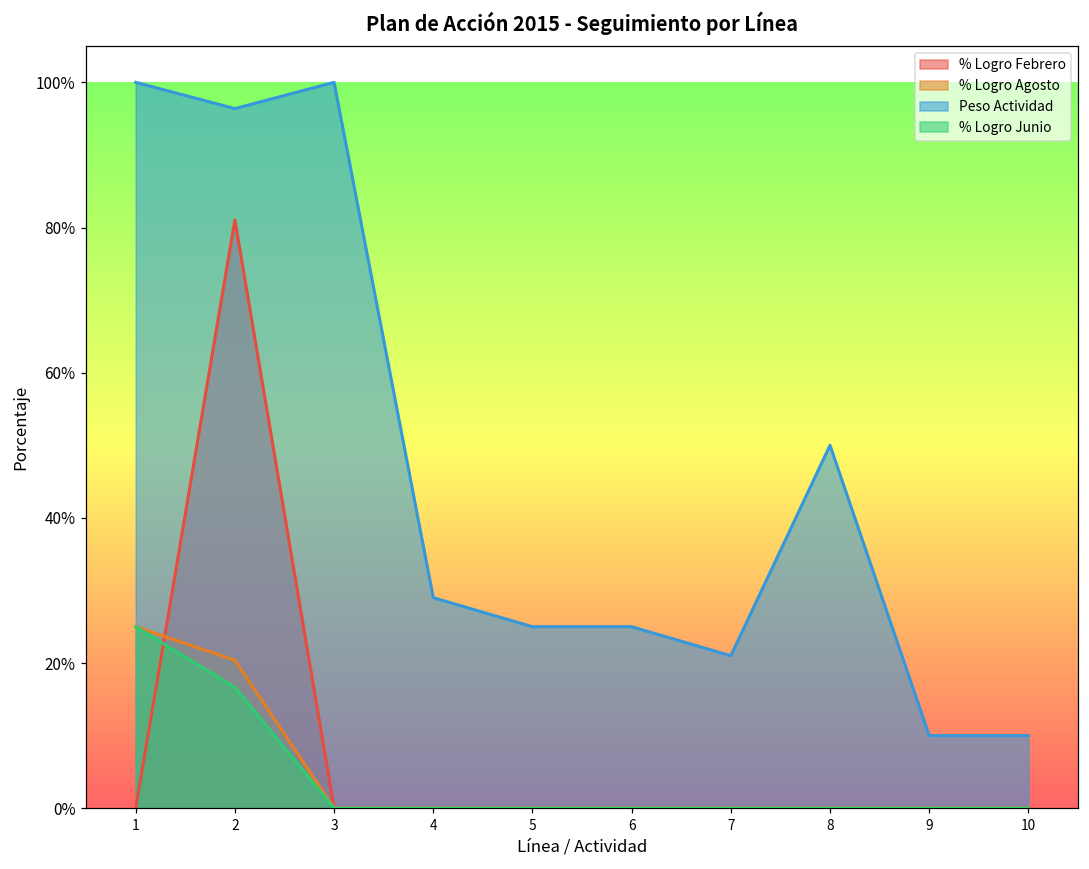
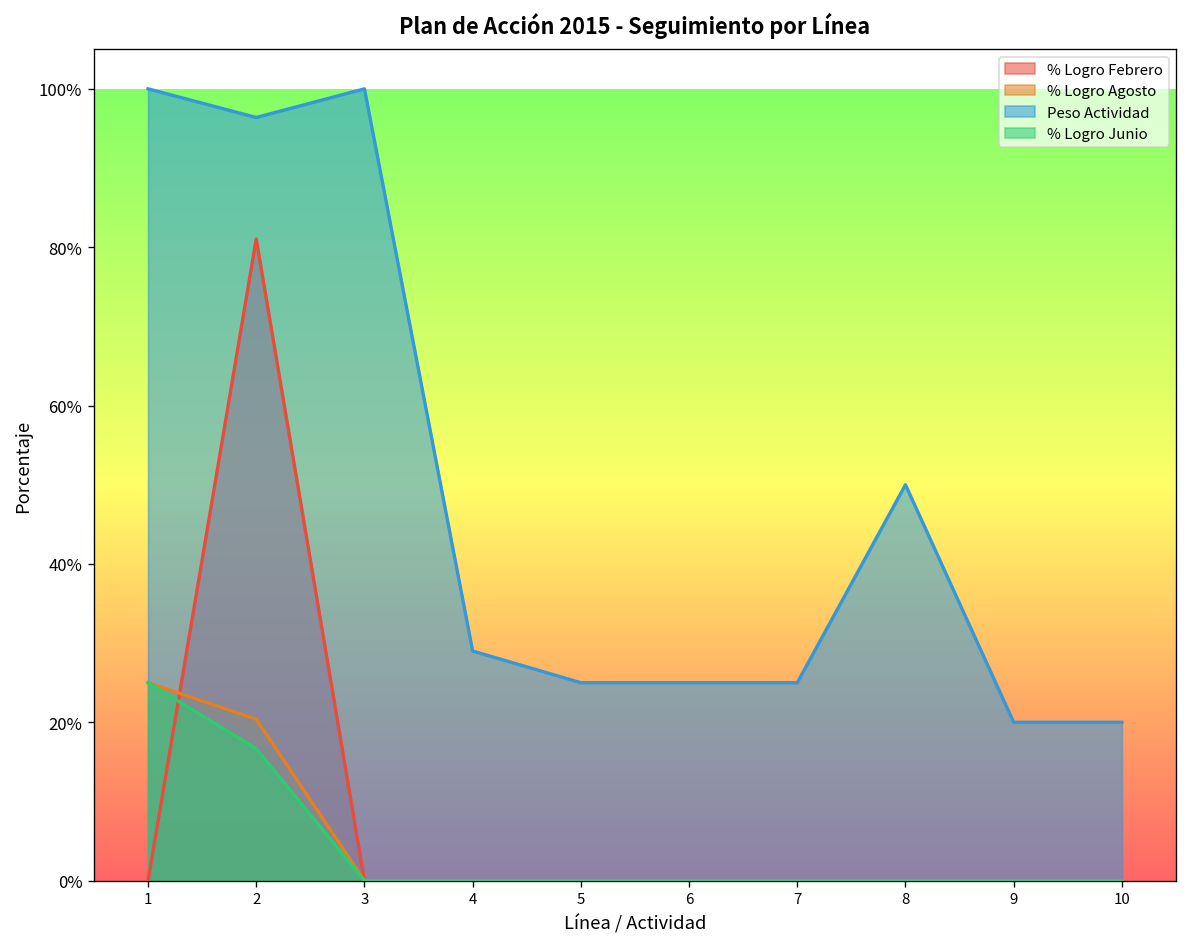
Peso Actividad, 7: 21% -> 25%
Peso Actividad, 9: 10% -> 20%
Peso Actividad, 10: 10% -> 20%
